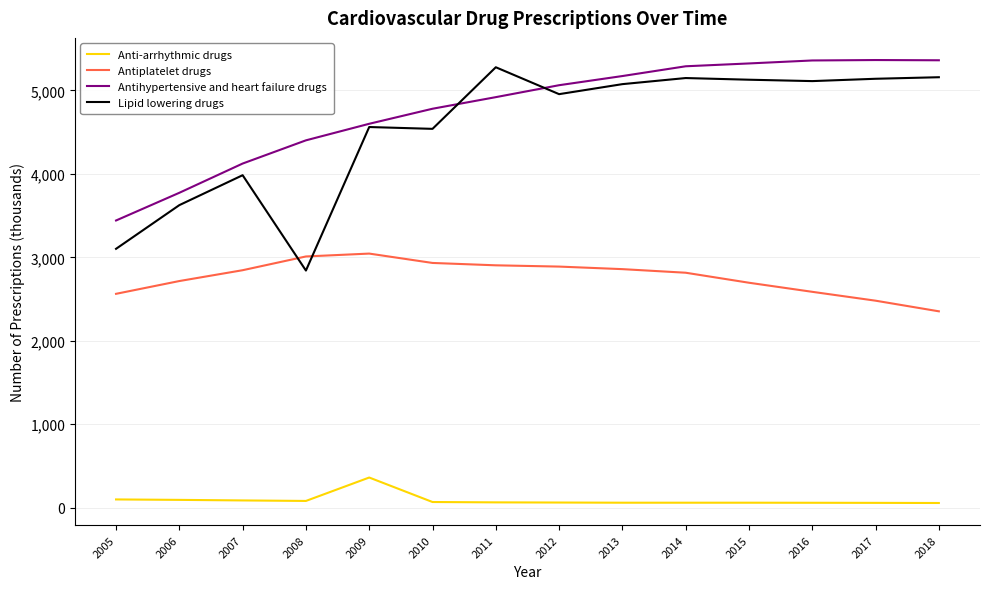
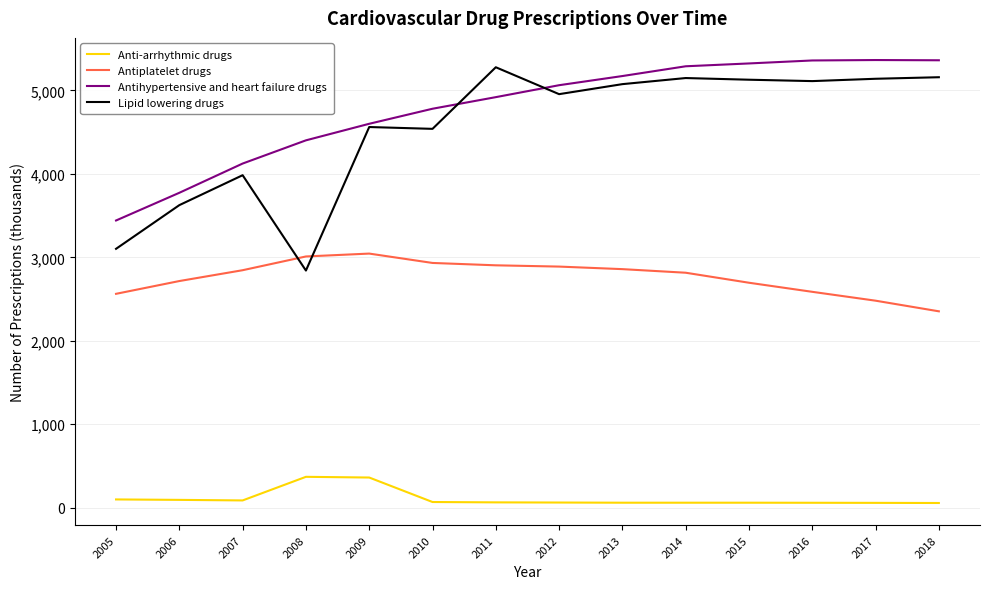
Anti-arrhythmic drugs, 2008: 100 -> 400
